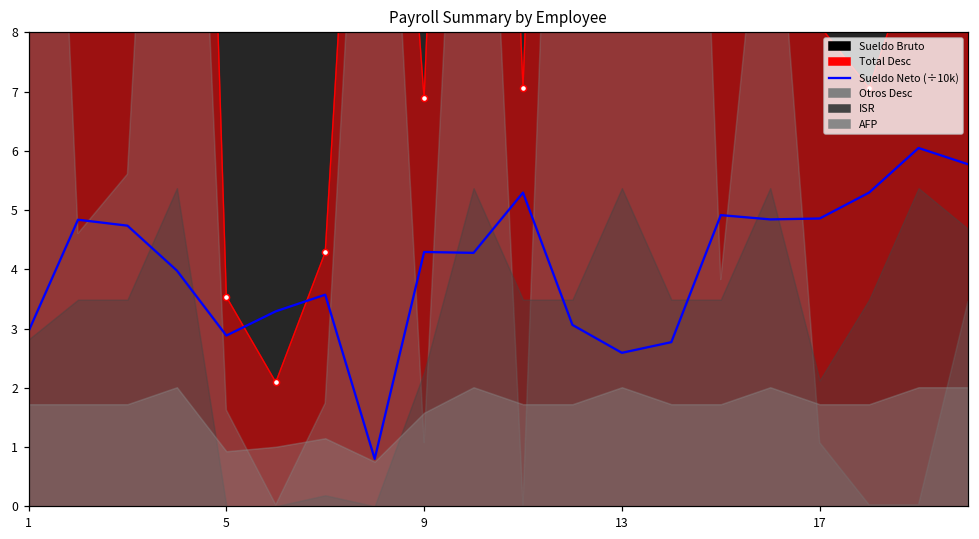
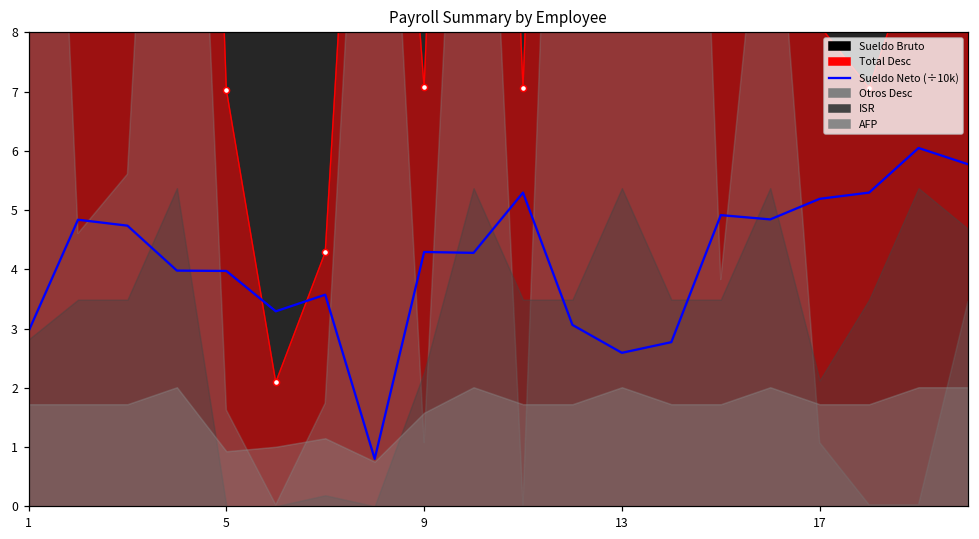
Total Desc, 5: 3.5 -> 7.0
Sueldo Neto (÷10k), 5: 2.9 -> 4.0
Total Desc, 9: 6.9 -> 7.1
Sueldo Neto (÷10k), 17: 4.9 -> 5.2
